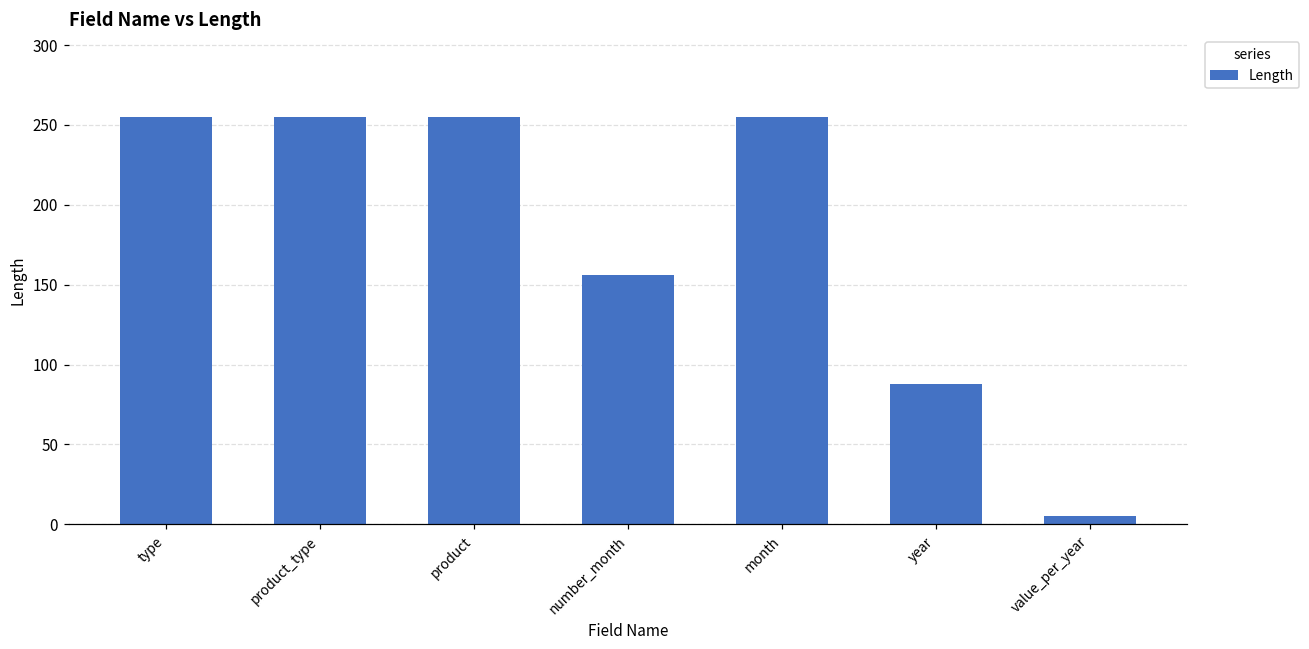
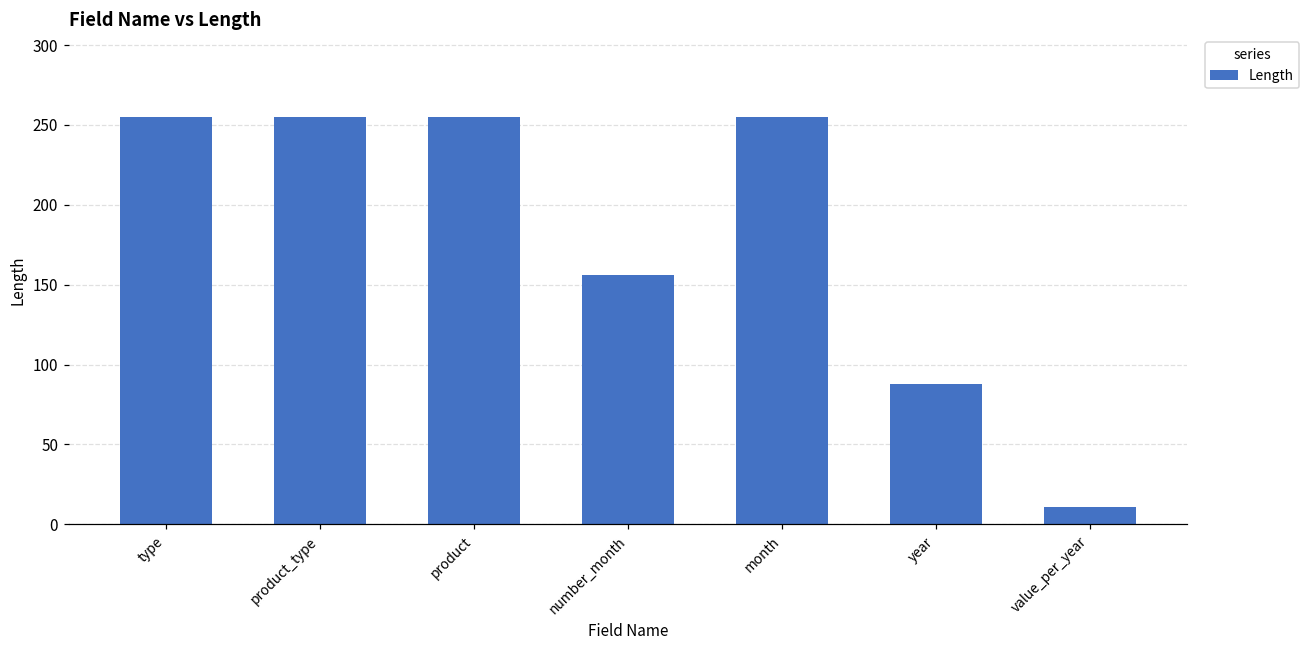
value_per_year: 5 -> 11
